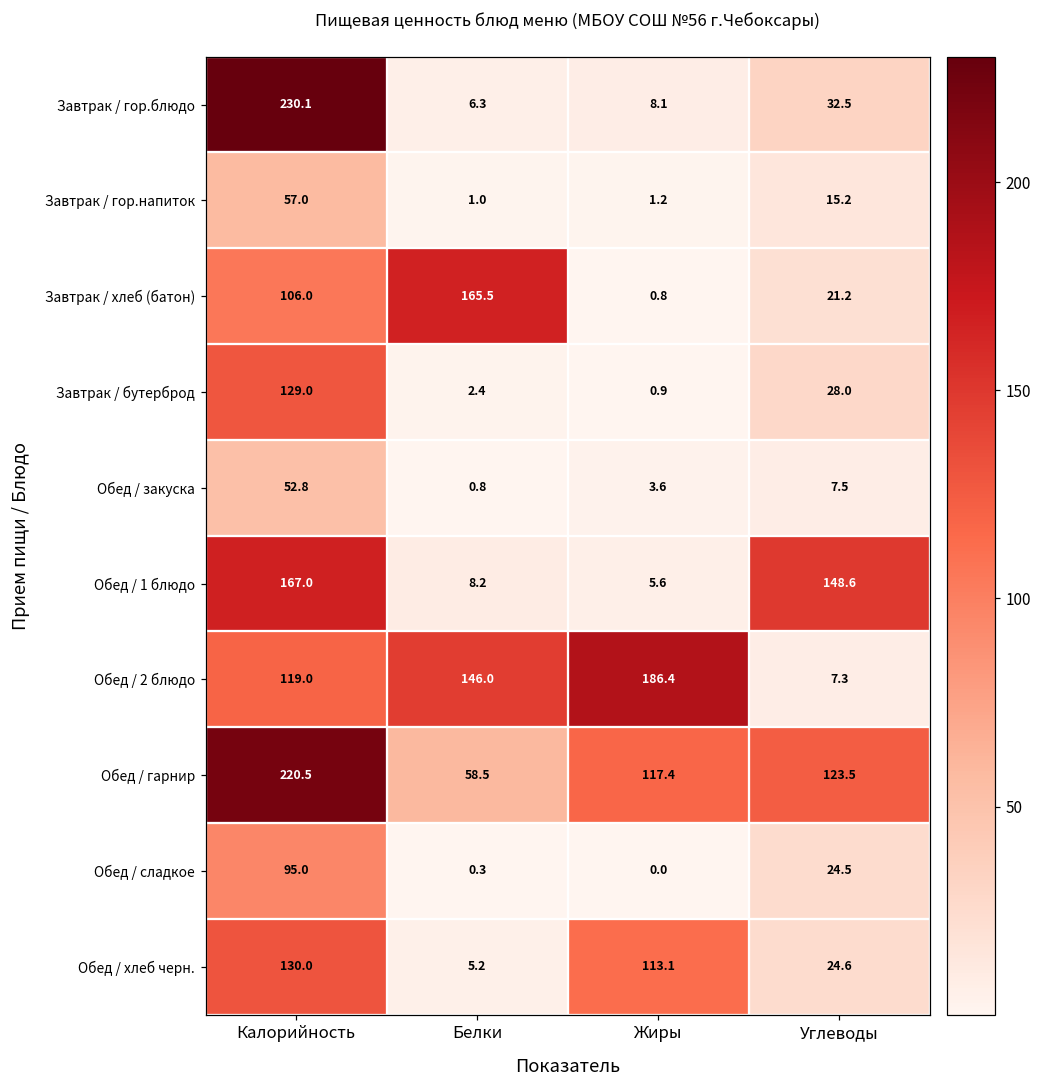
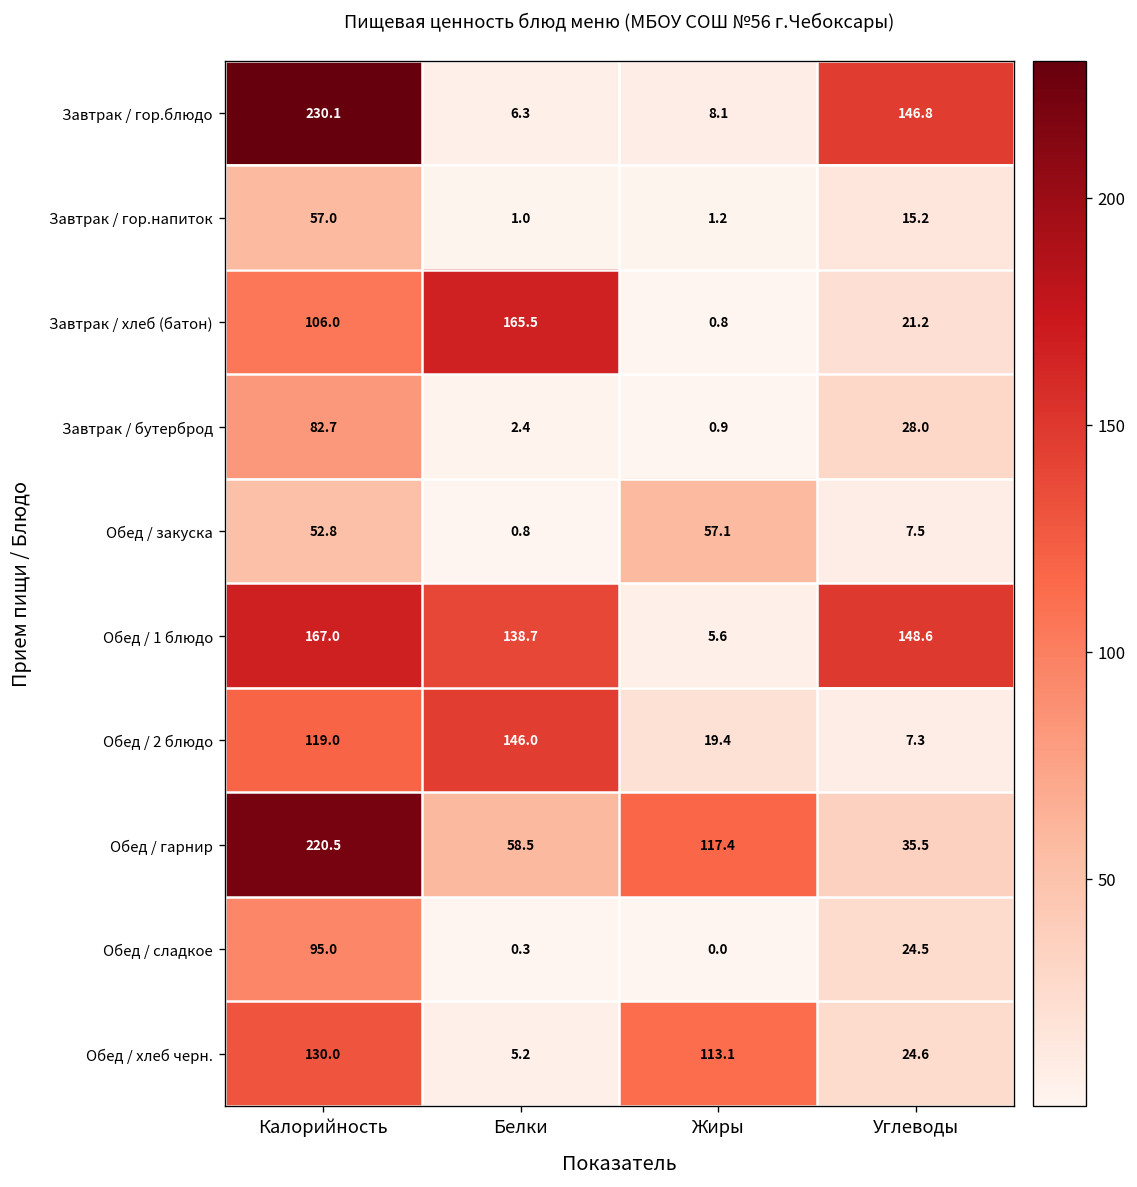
Завтрак / гор.блюдо, Углеводы: 32.5 -> 146.8
Завтрак / бутерброд, Калорийность: 129.0 -> 82.7
Обед / закуска, Жиры: 3.6 -> 57.1
Обед / 1 блюдо, Белки: 8.2 -> 138.7
Обед / 2 блюдо, Жиры: 186.4 -> 19.4
Обед / гарнир, Углеводы: 123.5 -> 35.5
